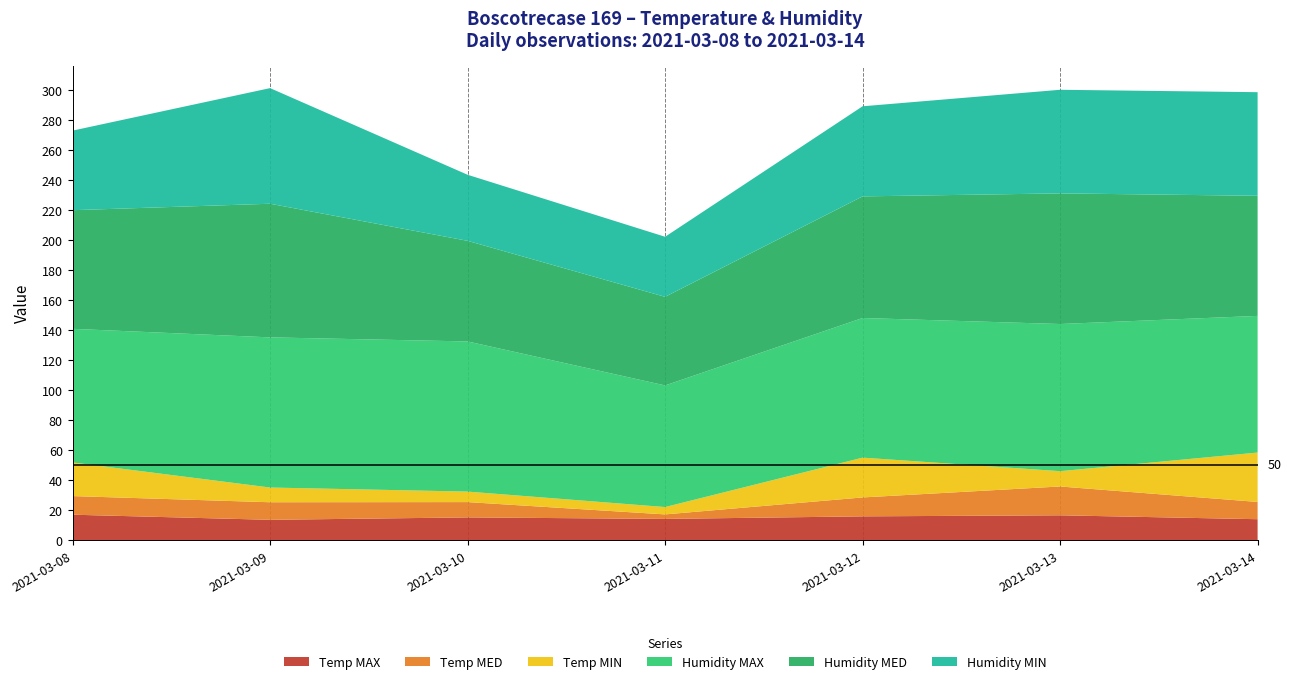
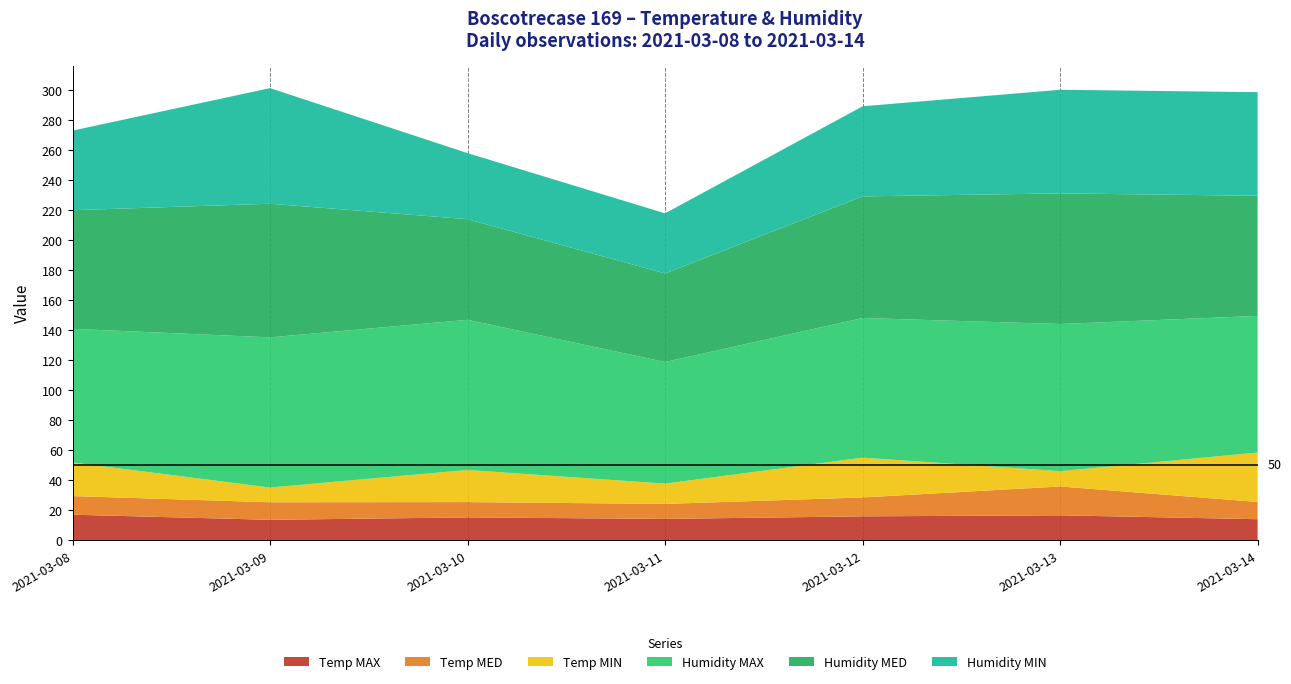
Temp MIN, 2021-03-10: 7 -> 21
Temp MED, 2021-03-11: 3 -> 10
Temp MIN, 2021-03-11: 5 -> 14
